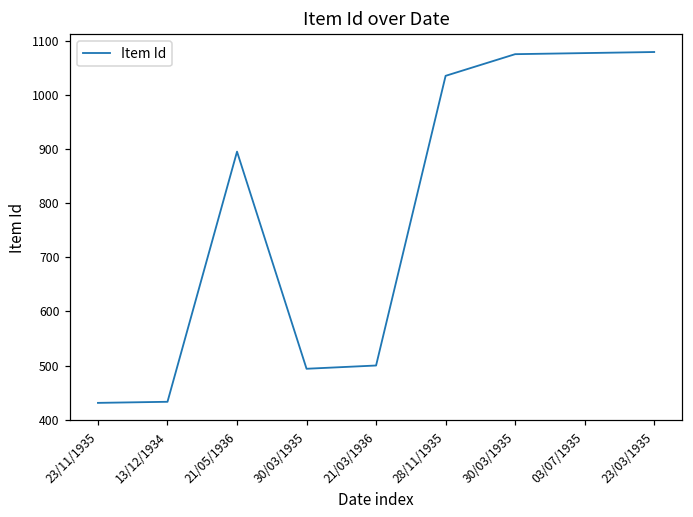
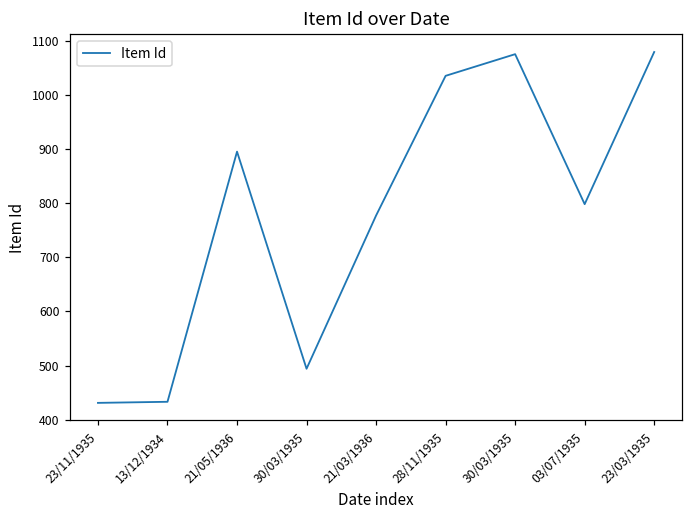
21/03/1936: 500 -> 780
03/07/1935: 1080 -> 800
